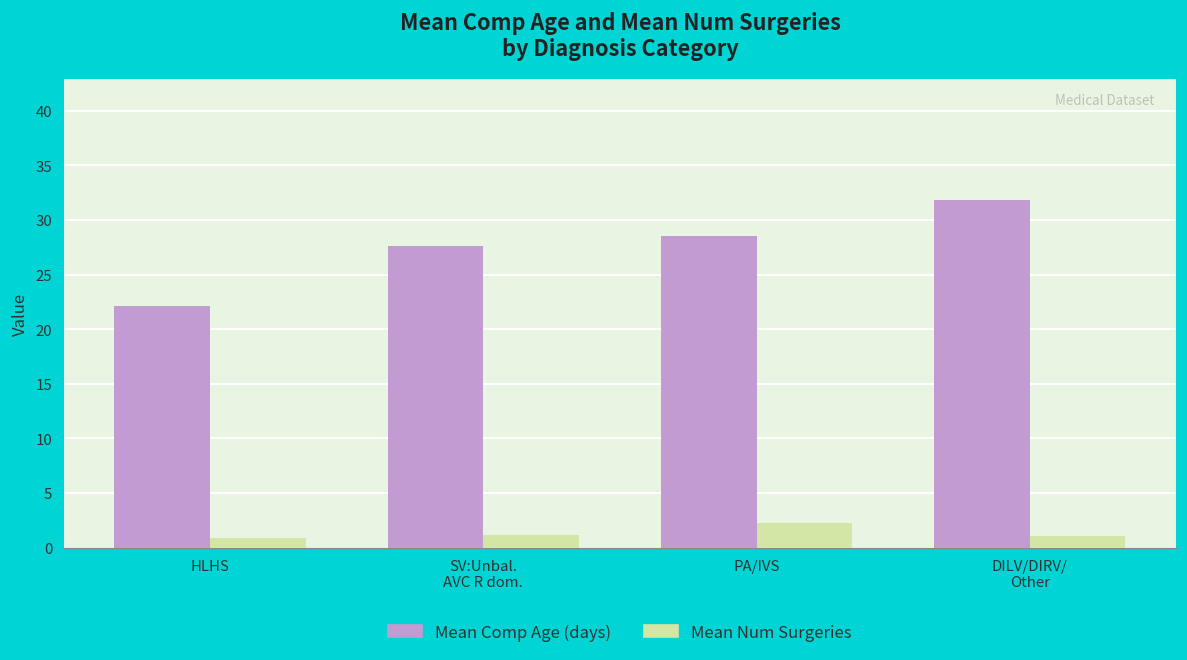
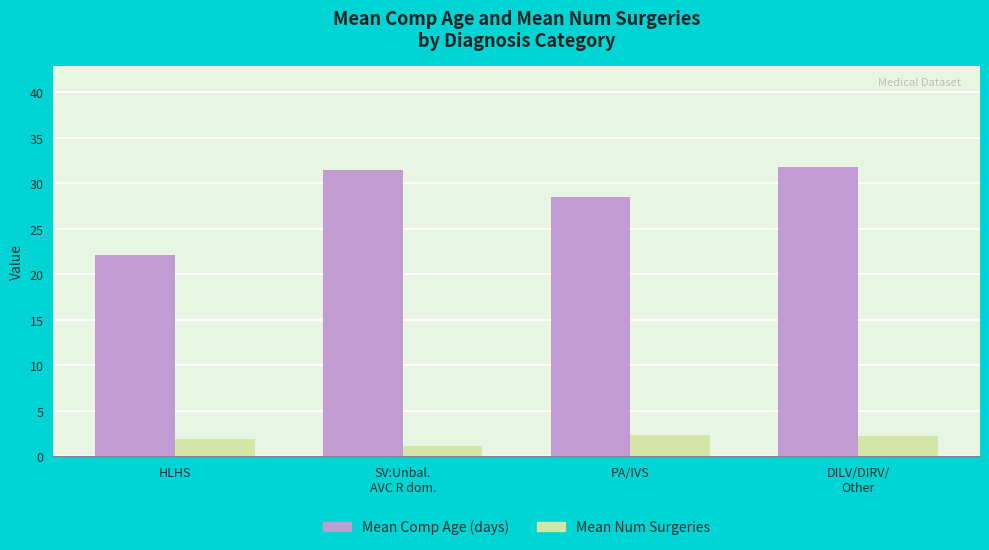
Mean Num Surgeries, HLHS: 1 -> 2
Mean Comp Age (days), SV:Unbal. AVC R dom.: 28 -> 32
Mean Num Surgeries, DILV/DIRV/ Other: 1 -> 2
